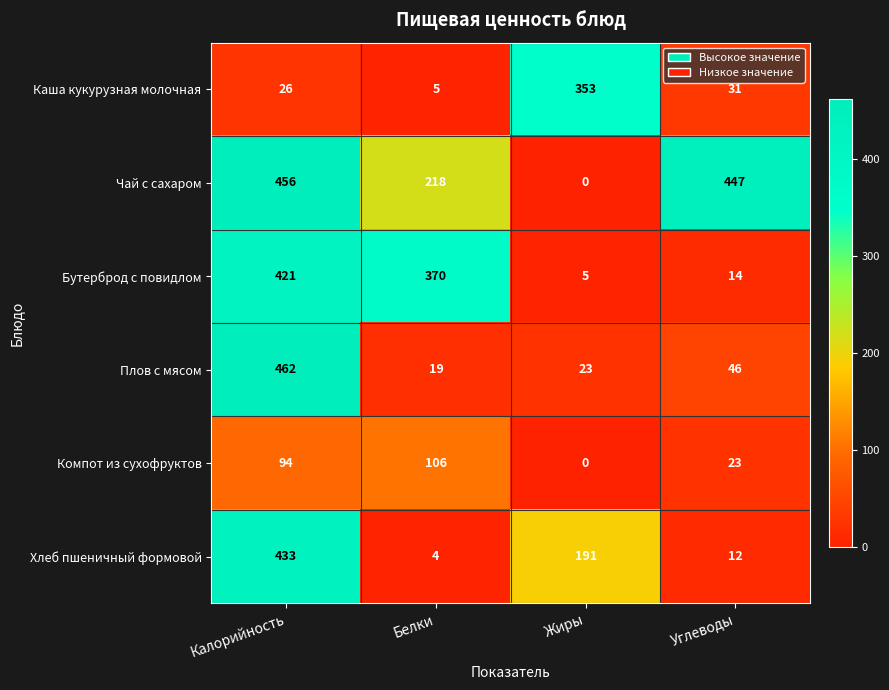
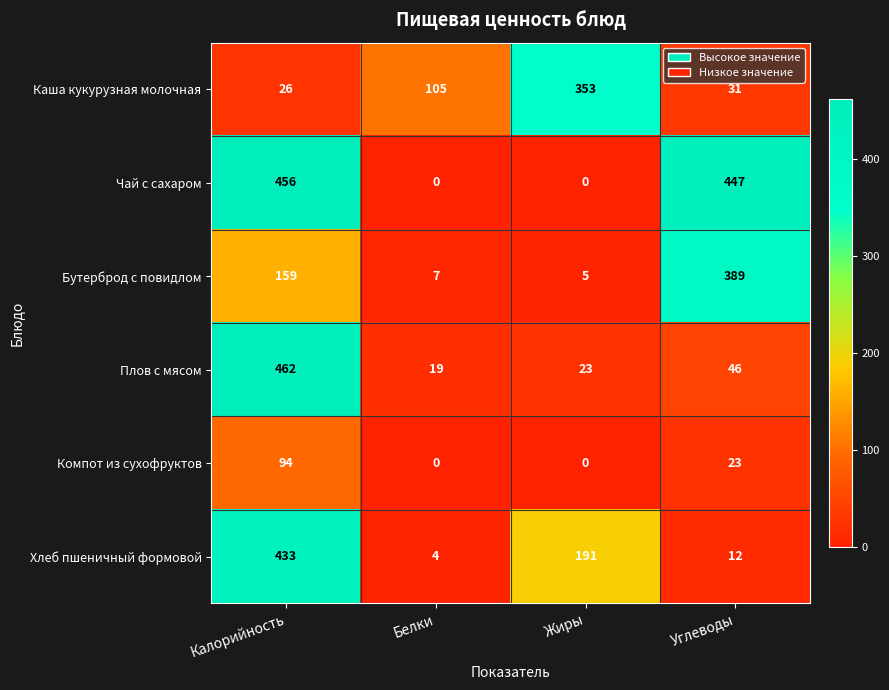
Каша кукурузная молочная, Белки: 5 -> 105
Чай с сахаром, Белки: 218 -> 0
Бутерброд с повидлом, Калорийность: 421 -> 159
Бутерброд с повидлом, Белки: 370 -> 7
Бутерброд с повидлом, Углеводы: 14 -> 389
Компот из сухофруктов, Белки: 106 -> 0
